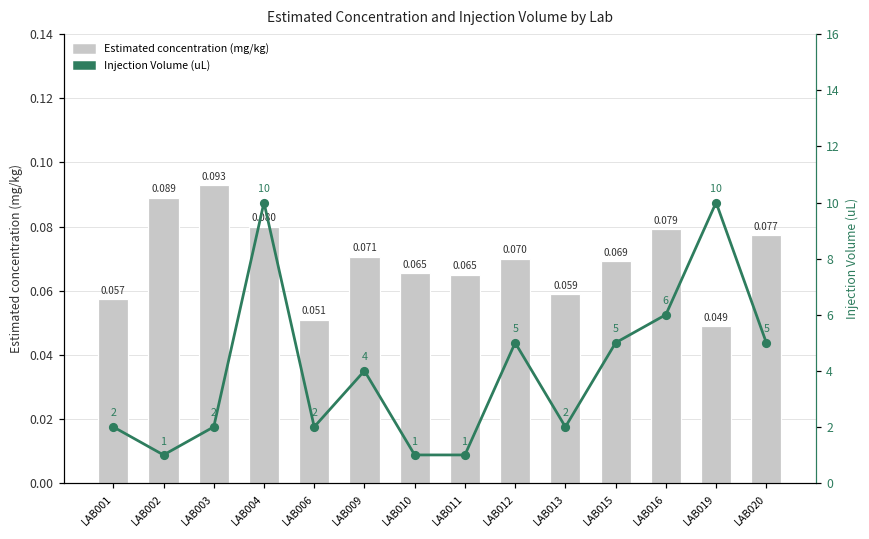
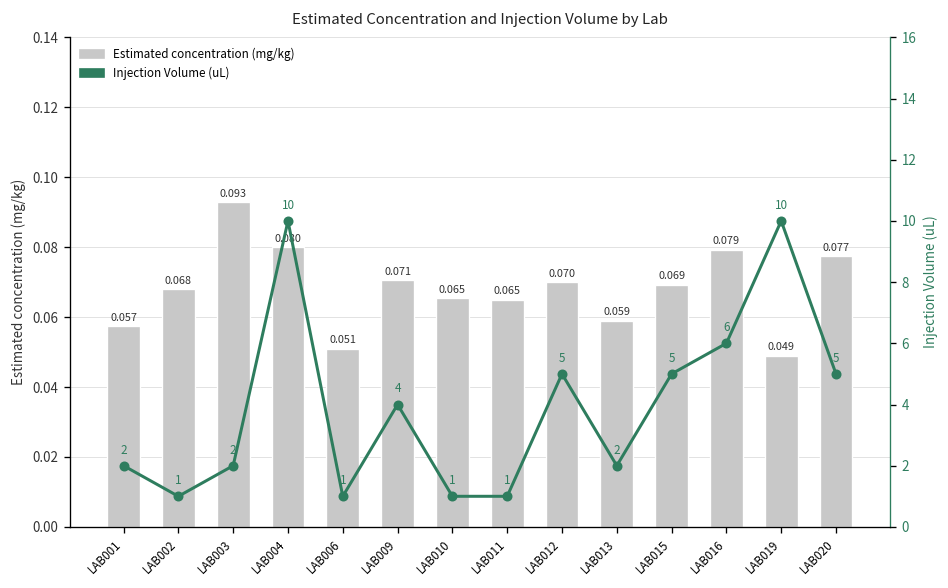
Estimated concentration (mg/kg), LAB002: 0.089 -> 0.068
Injection Volume (uL), LAB006: 2 -> 1
